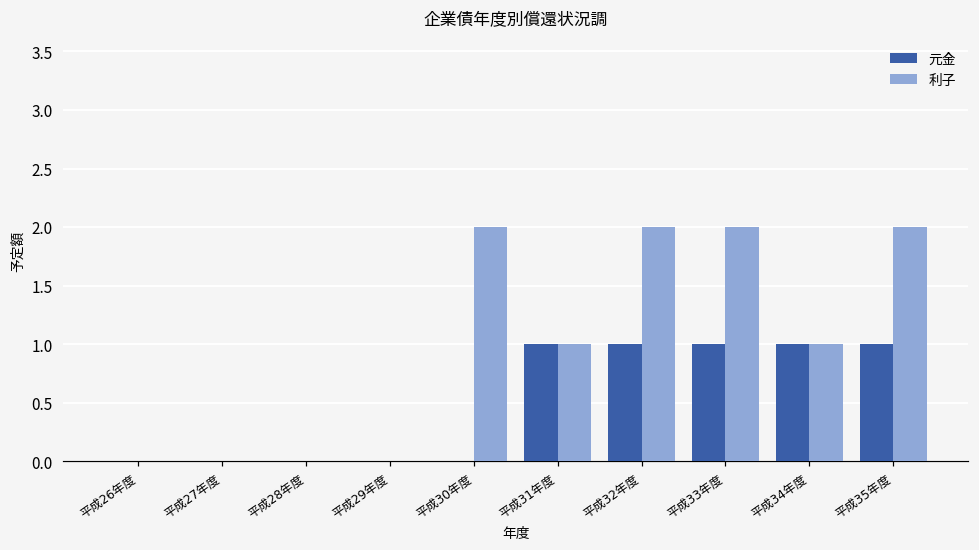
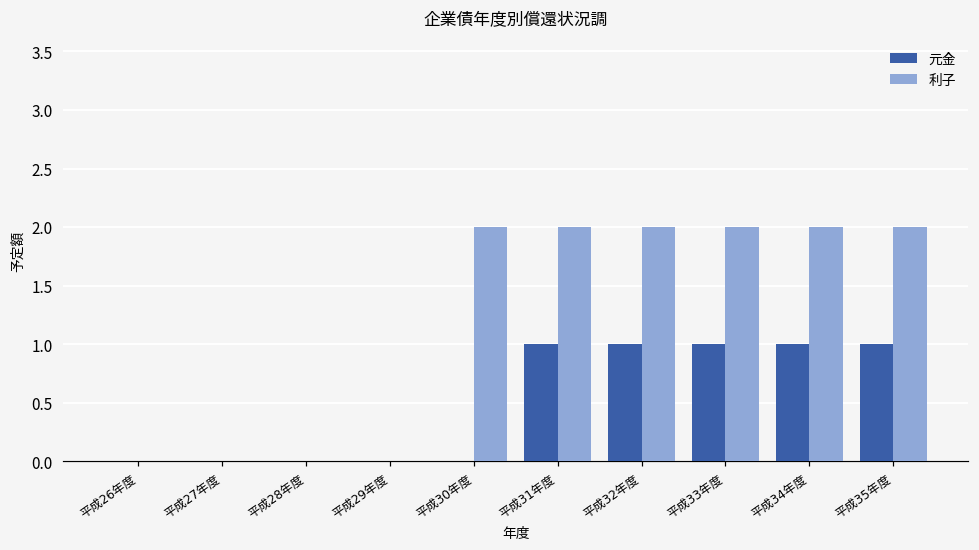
利子, 平成31年度: 1 -> 2
利子, 平成34年度: 1 -> 2
